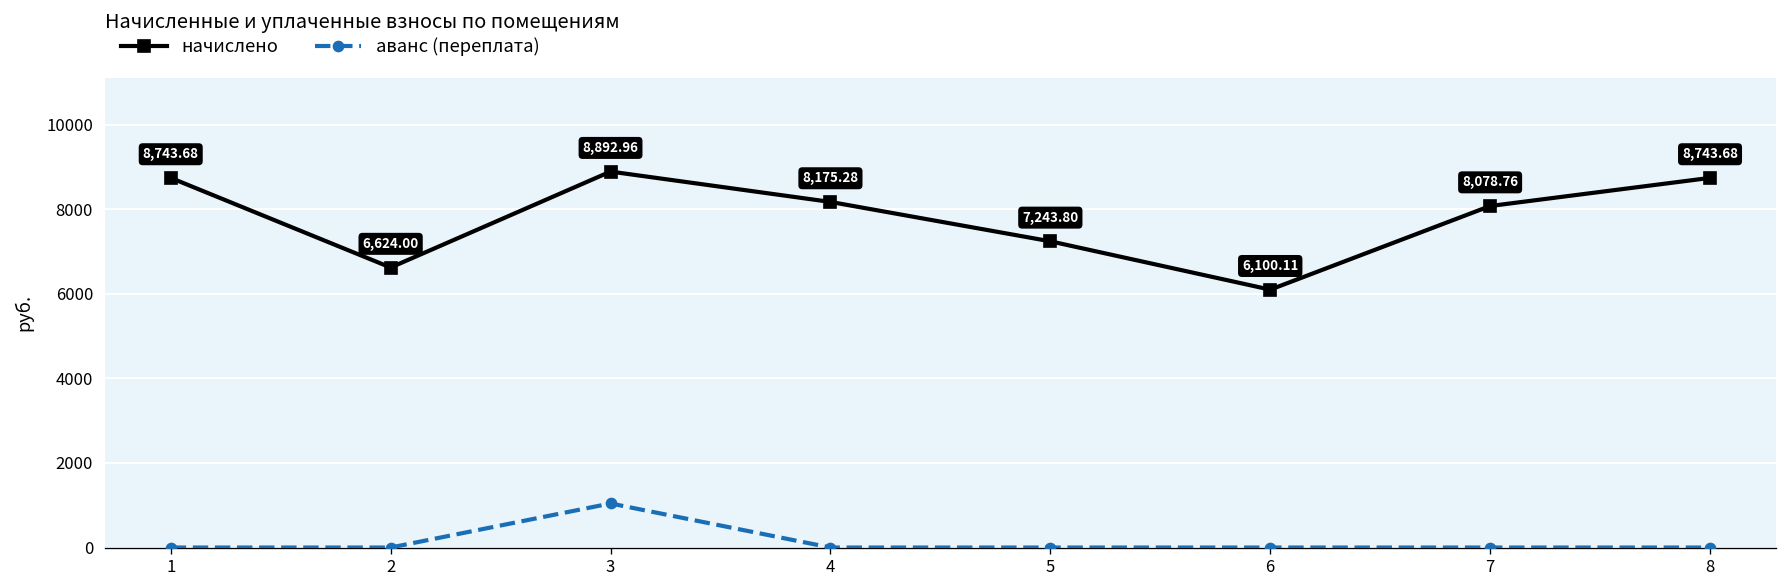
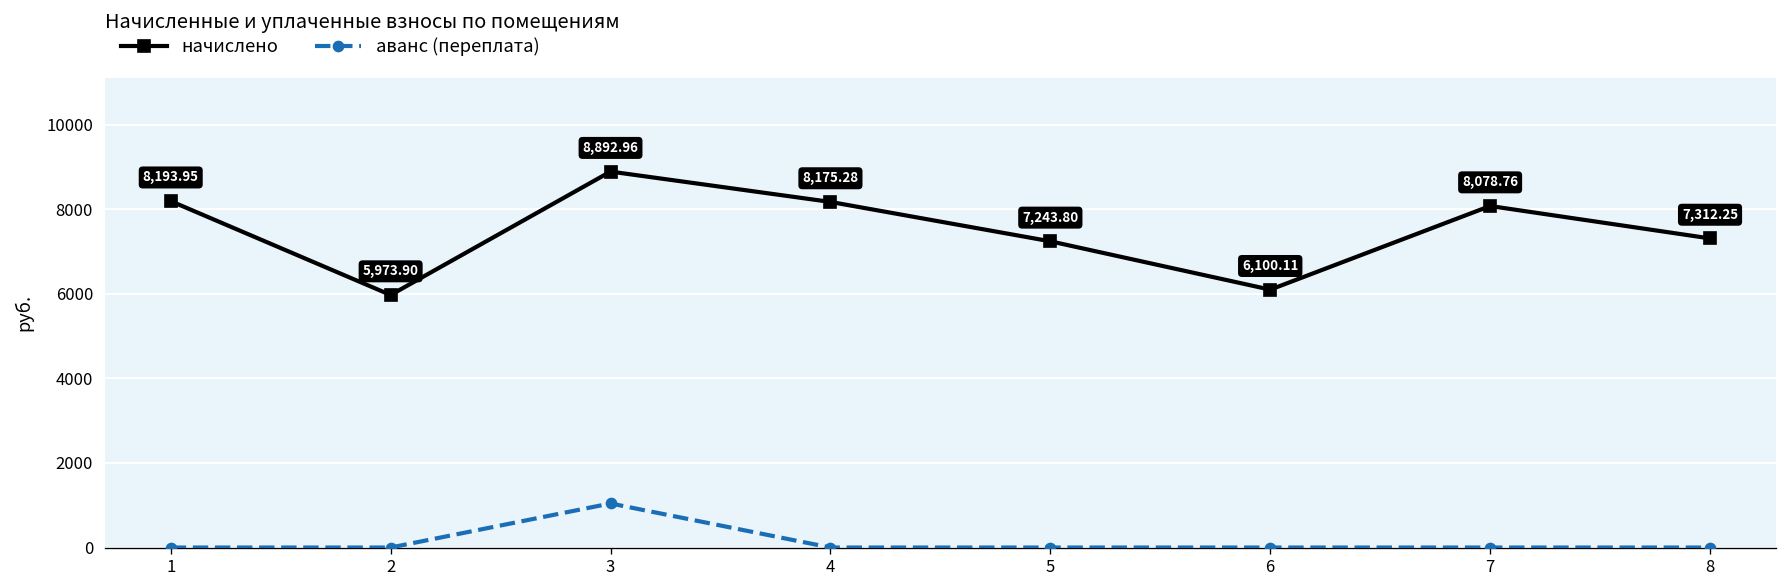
начислено, 1: 8,743.68 -> 8,193.95
начислено, 2: 6,624.00 -> 5,973.90
начислено, 8: 8,743.68 -> 7,312.25
